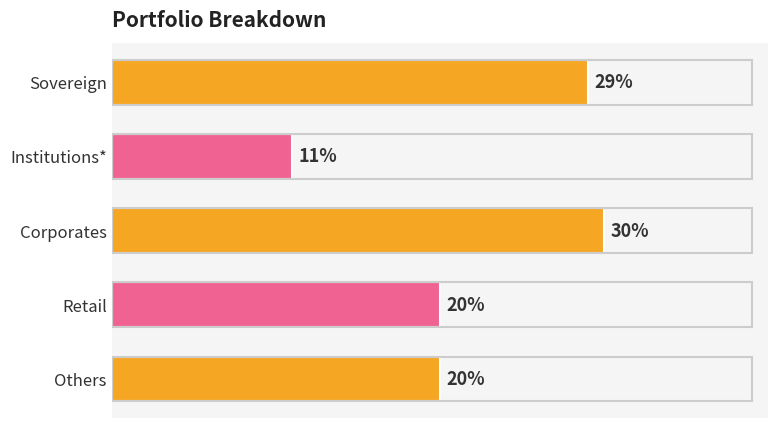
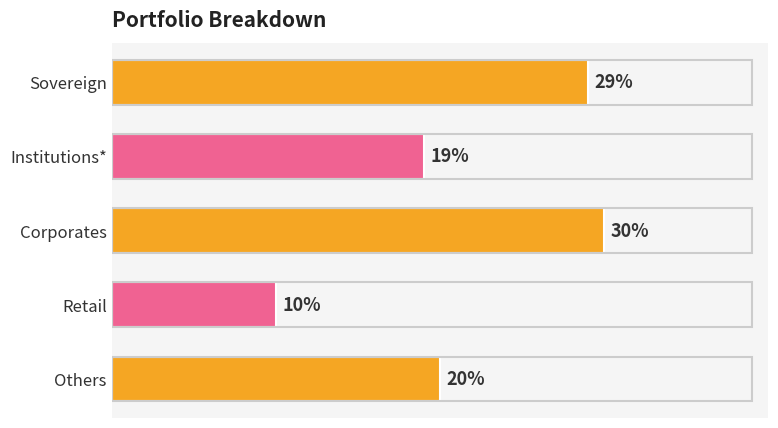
Institutions*: 11% -> 19%
Retail: 20% -> 10%
